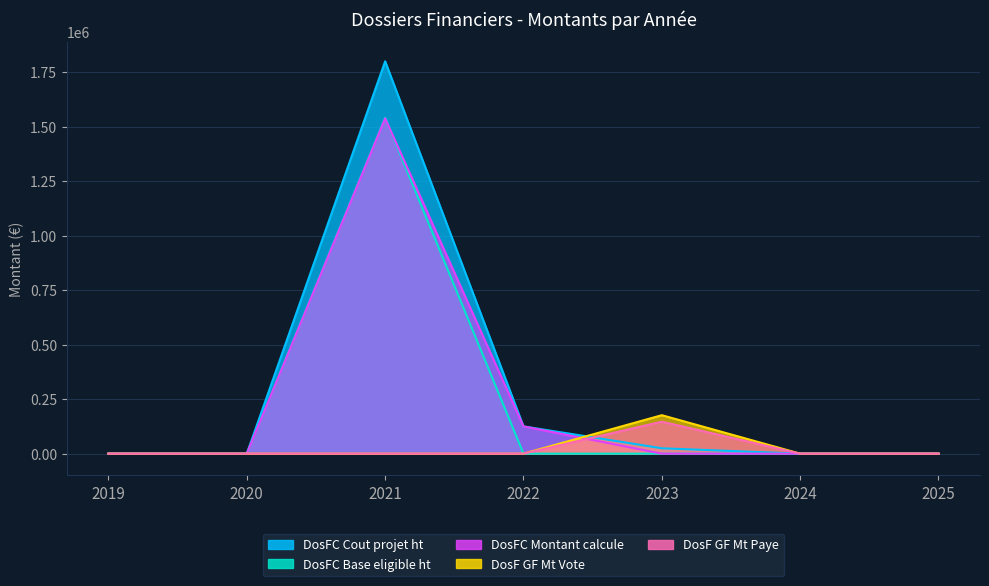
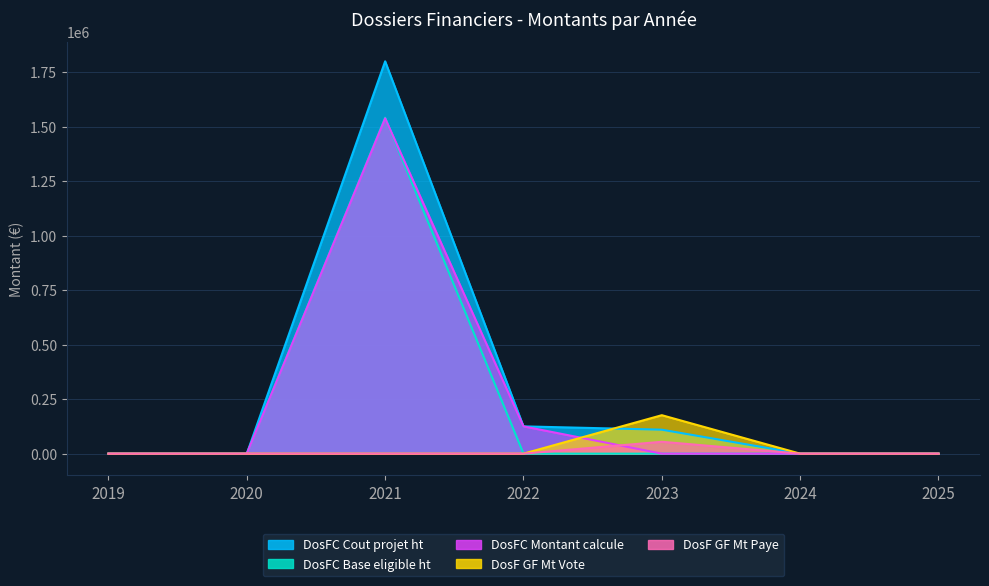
DosFC Cout projet ht, 2023: 20000 -> 110000
DosF GF Mt Paye, 2023: 150000 -> 50000
